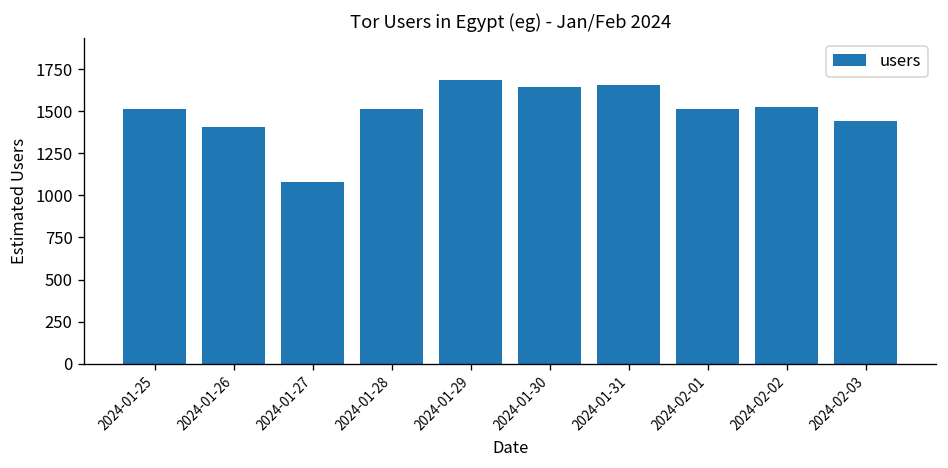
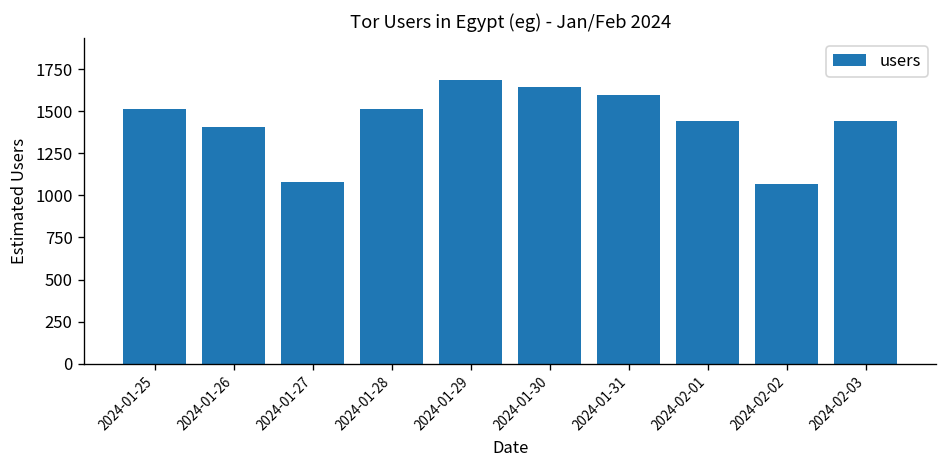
2024-01-31: 1660 -> 1590
2024-02-01: 1520 -> 1440
2024-02-02: 1520 -> 1070
